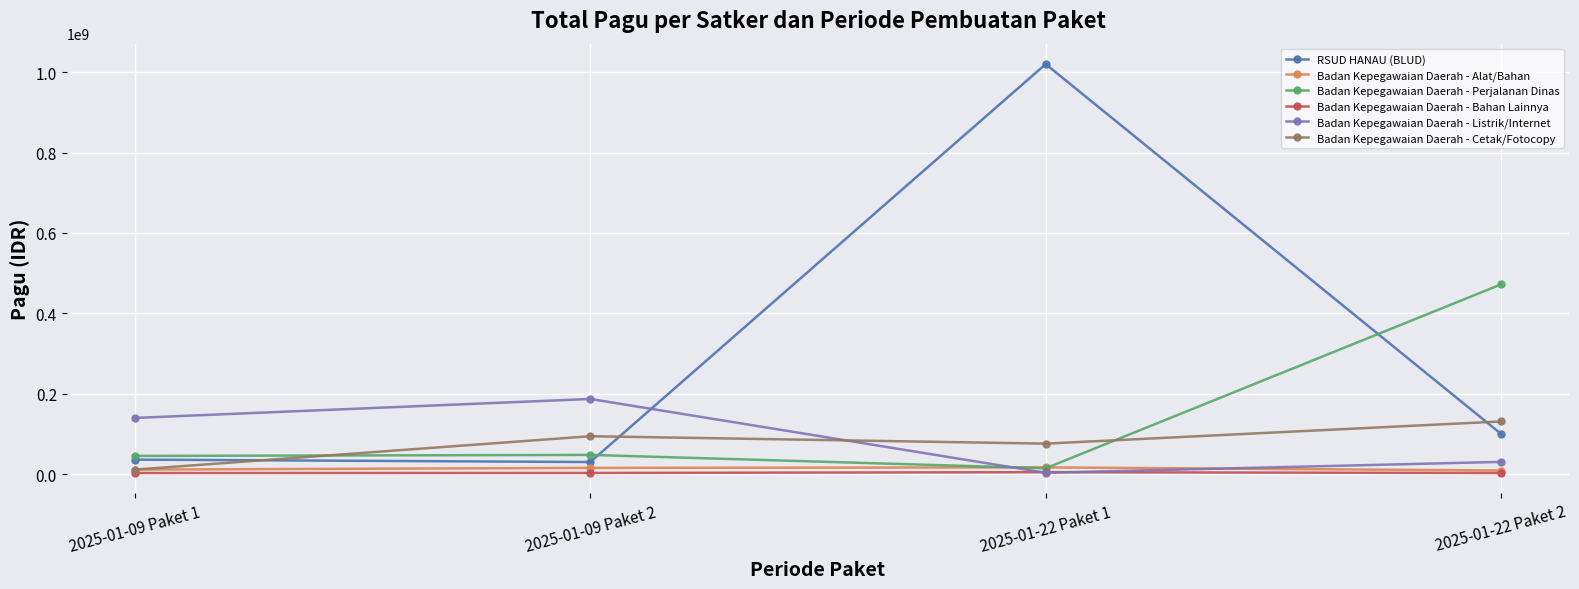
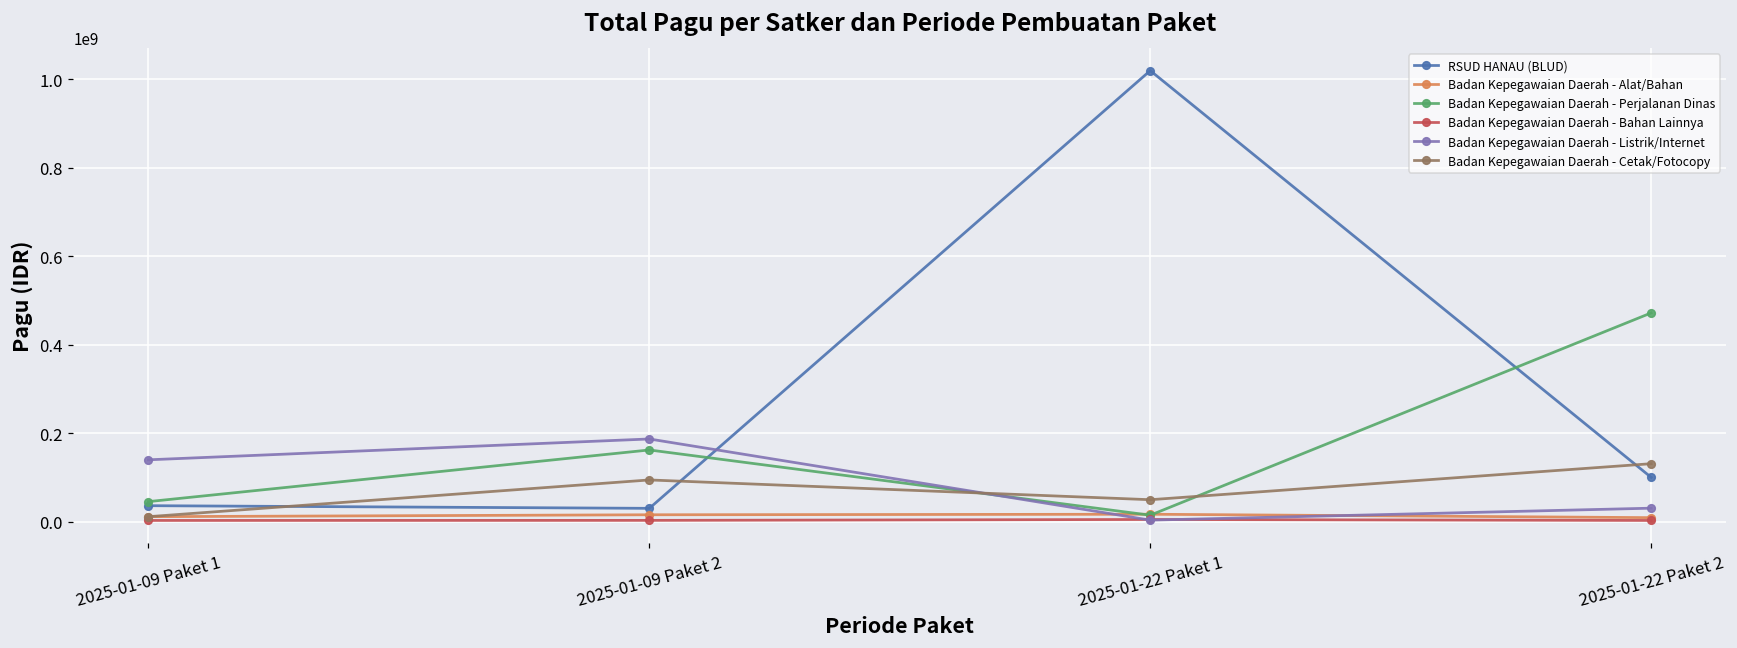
Badan Kepegawaian Daerah - Perjalanan Dinas, 2025-01-09 Paket 2: 50000000 -> 160000000
Badan Kepegawaian Daerah - Cetak/Fotocopy, 2025-01-22 Paket 1: 80000000 -> 50000000
